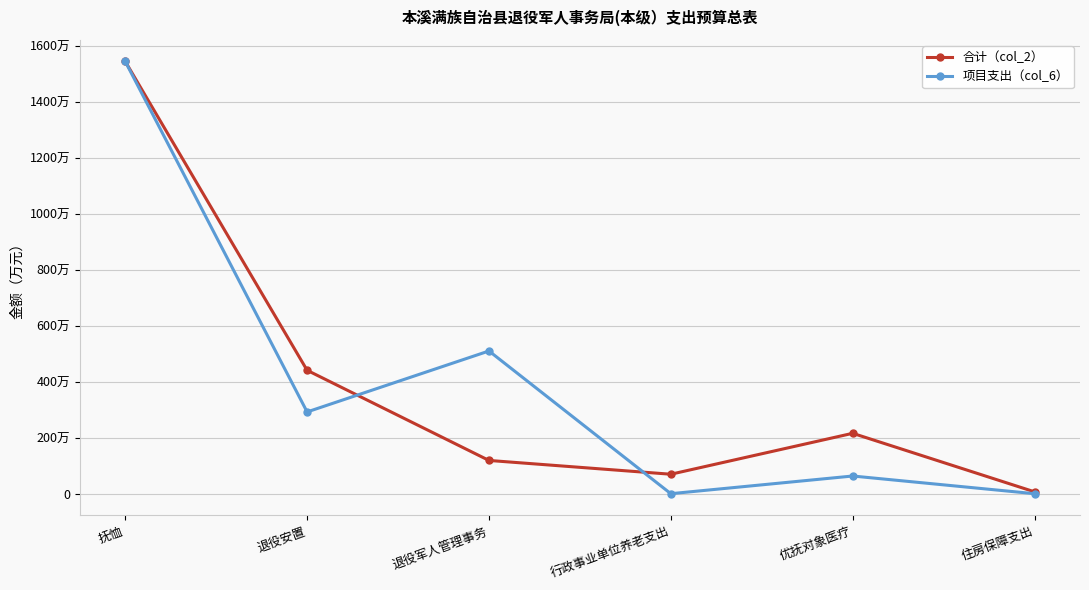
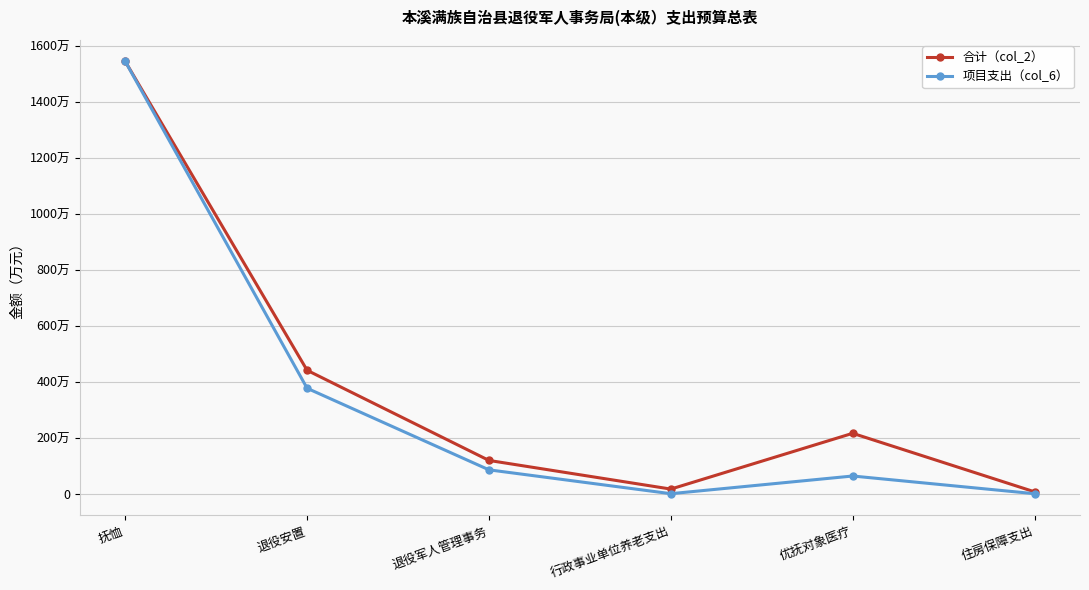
项目支出（col_6）, 退役安置: 290万 -> 380万
项目支出（col_6）, 退役军人管理事务: 510万 -> 90万
合计（col_2）, 行政事业单位养老支出: 70万 -> 20万
